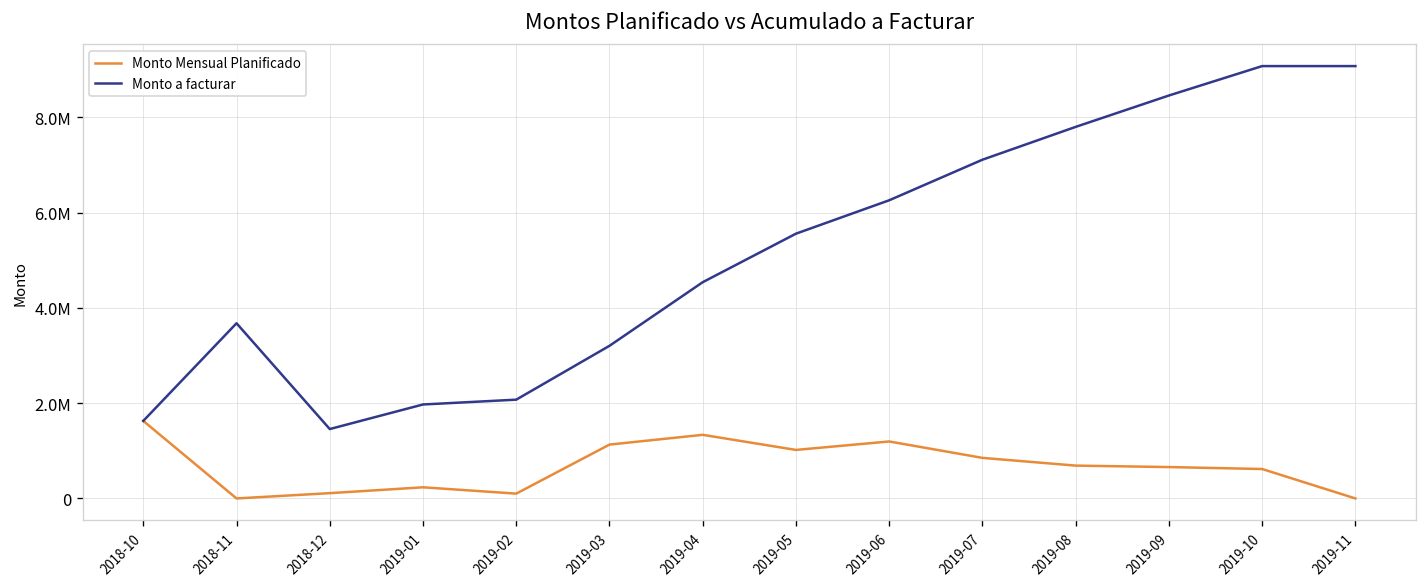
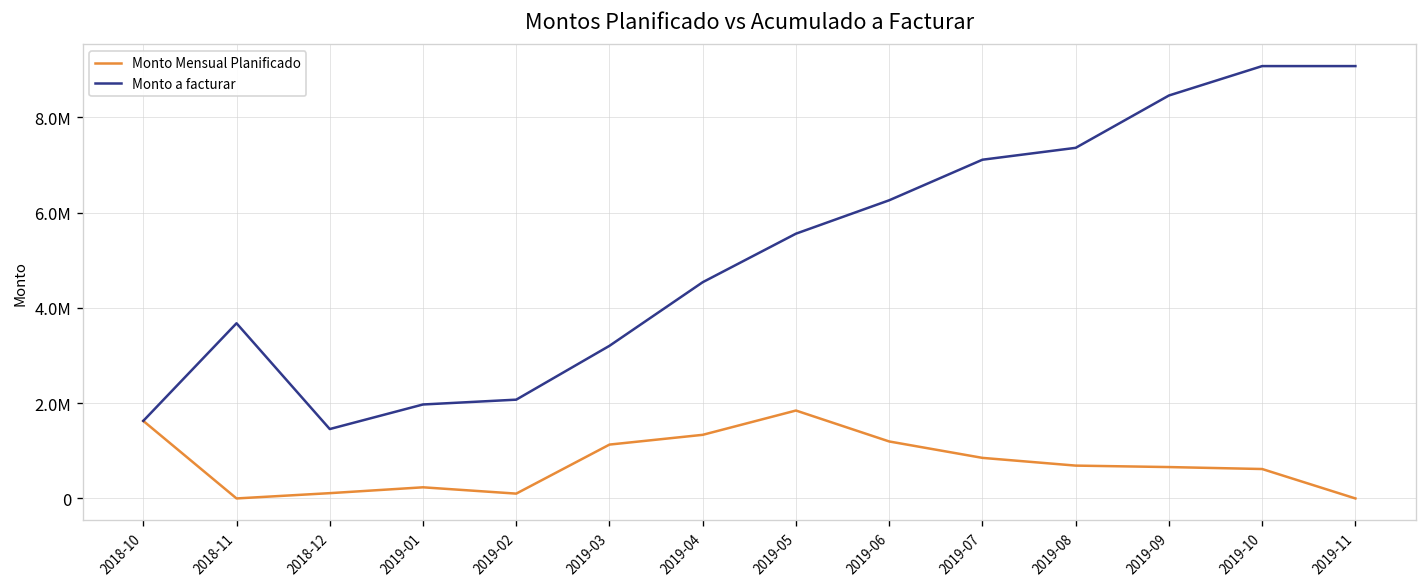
Monto Mensual Planificado, 2019-05: 1000000 -> 1800000
Monto a facturar, 2019-08: 7800000 -> 7400000
